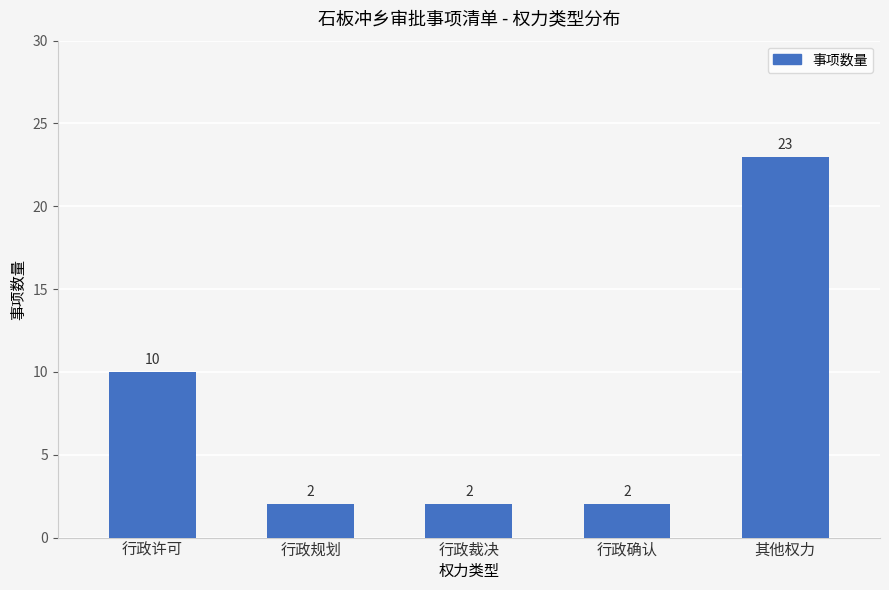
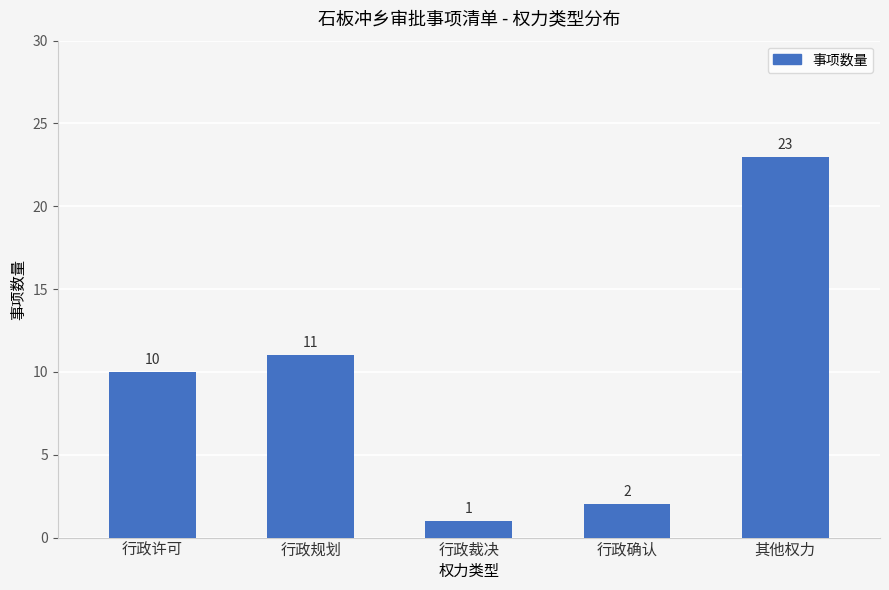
行政规划: 2 -> 11
行政裁决: 2 -> 1
